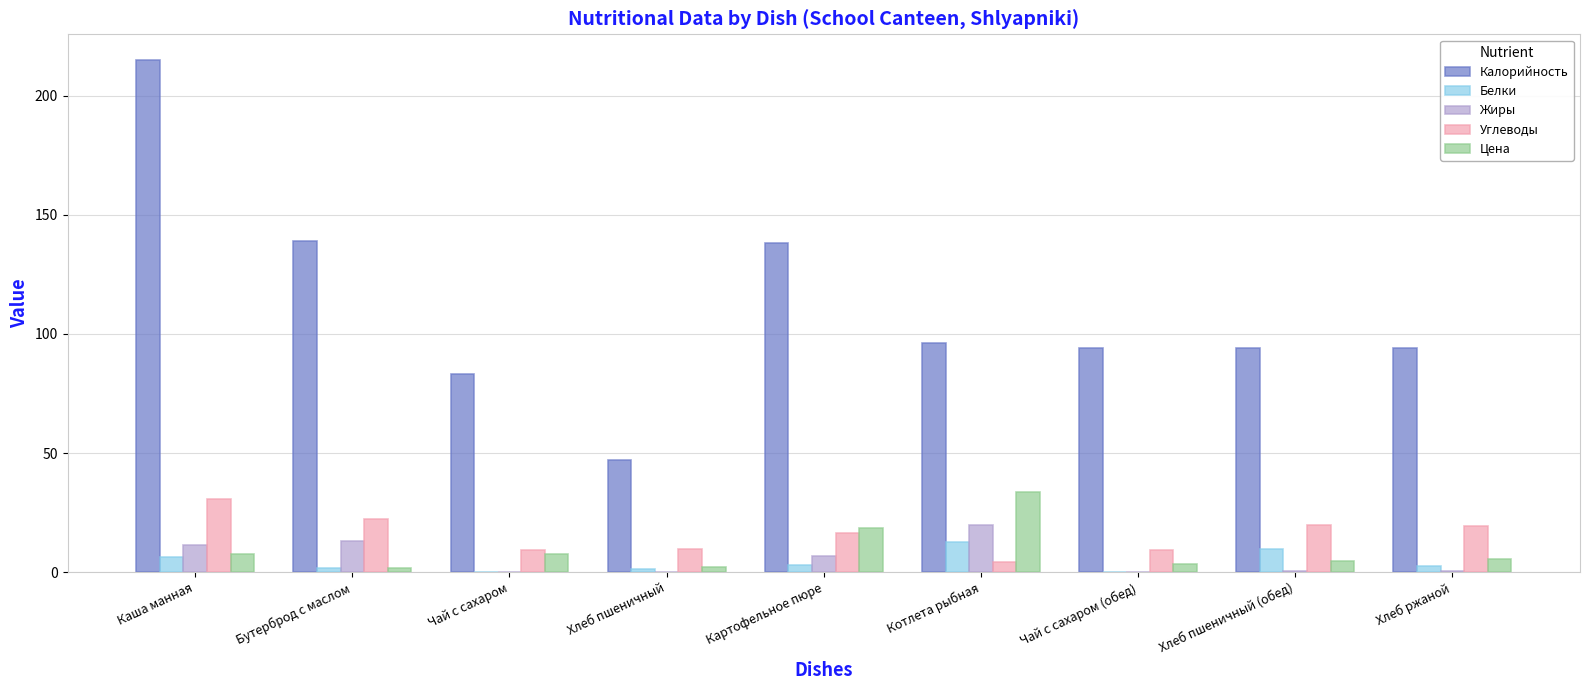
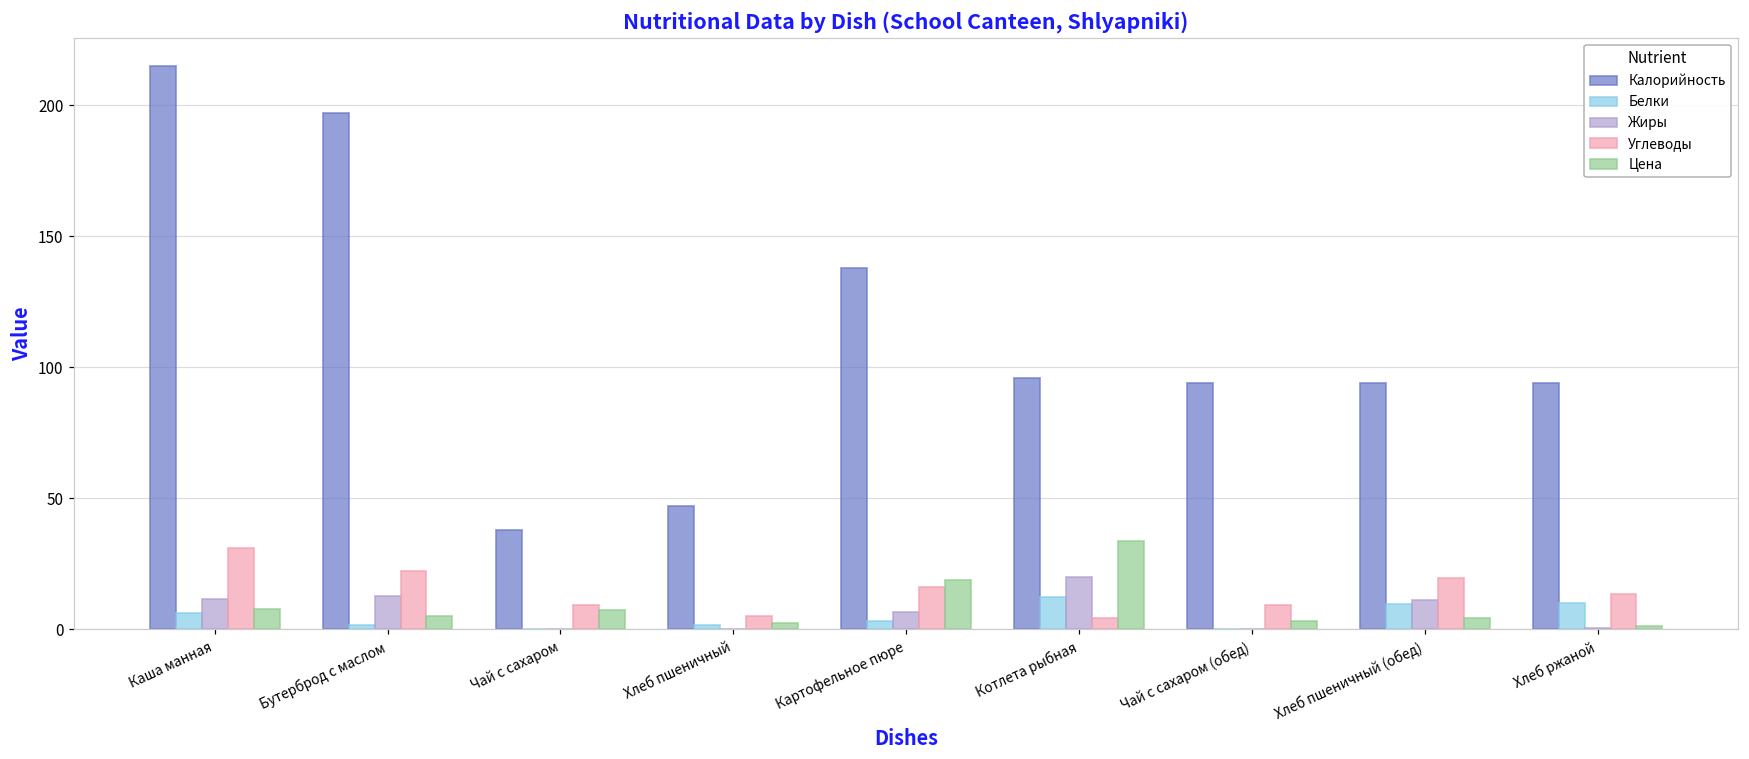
Калорийность, Бутерброд с маслом: 139 -> 197
Цена, Бутерброд с маслом: 2 -> 5
Калорийность, Чай с сахаром: 83 -> 38
Углеводы, Хлеб пшеничный: 10 -> 5
Жиры, Хлеб пшеничный (обед): 0 -> 11
Белки, Хлеб ржаной: 3 -> 10
Углеводы, Хлеб ржаной: 20 -> 13
Цена, Хлеб ржаной: 6 -> 1
